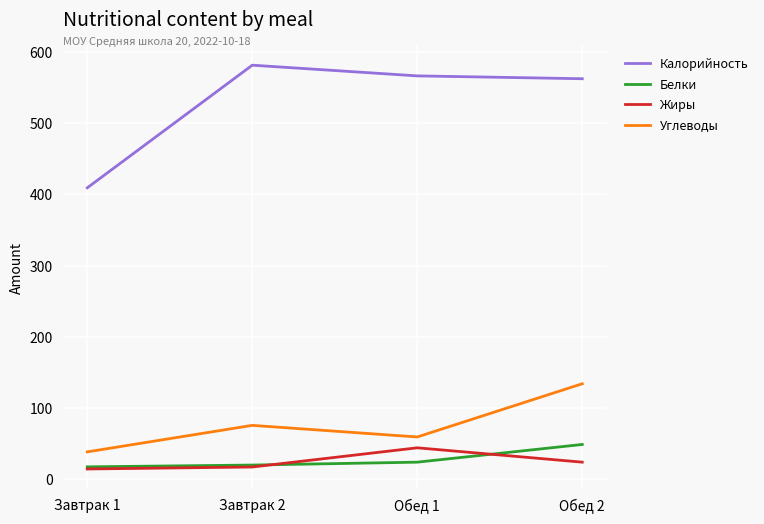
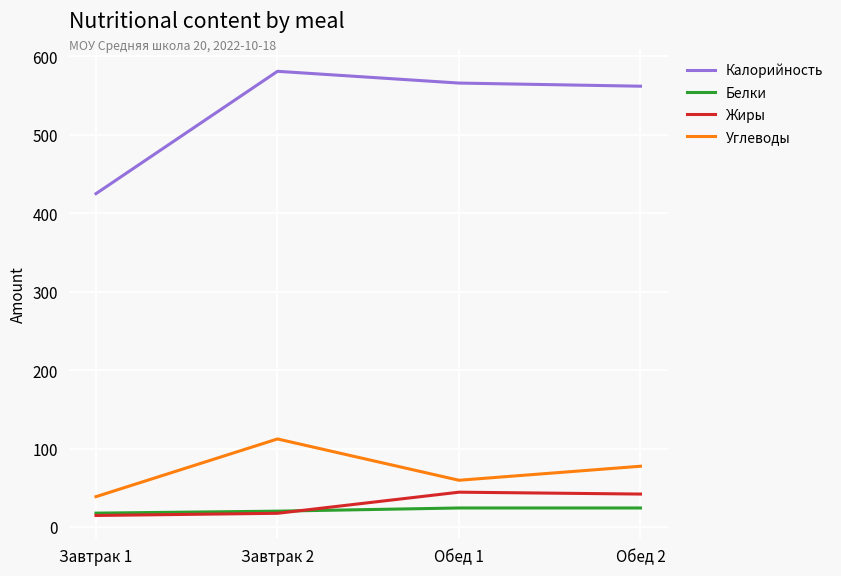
Калорийность, Завтрак 1: 410 -> 430
Углеводы, Завтрак 2: 80 -> 110
Белки, Обед 2: 50 -> 20
Жиры, Обед 2: 20 -> 40
Углеводы, Обед 2: 130 -> 80
